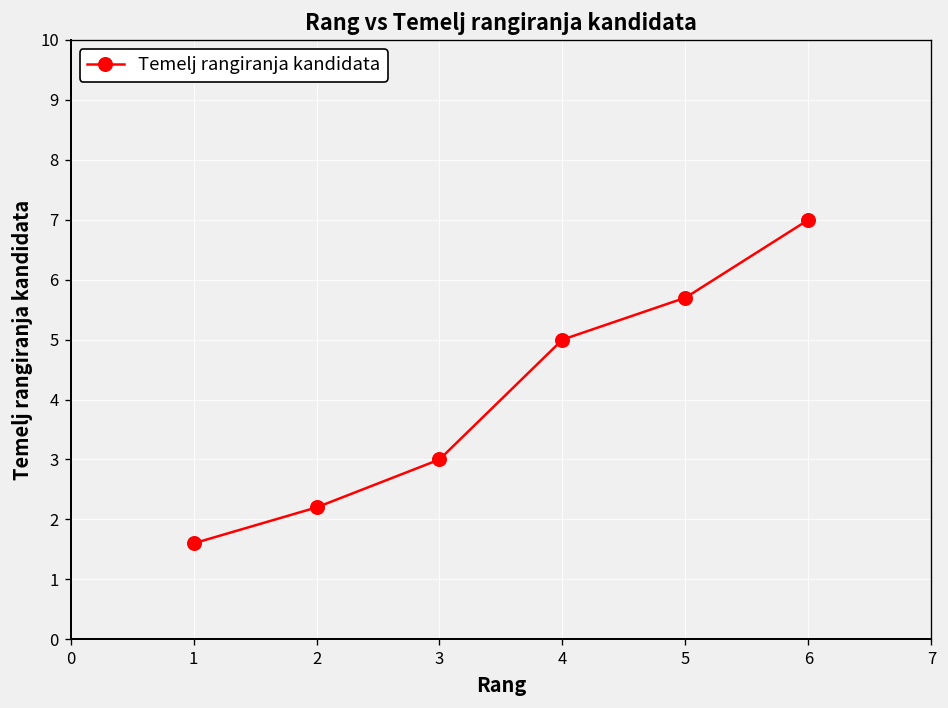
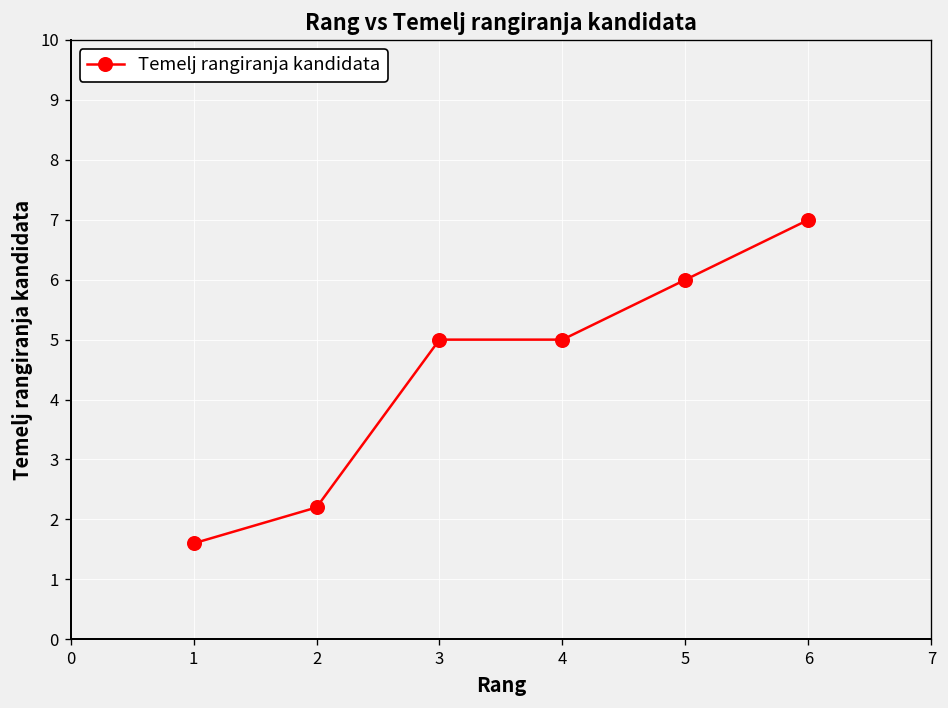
3: 3 -> 5
5: 5.7 -> 6.0
